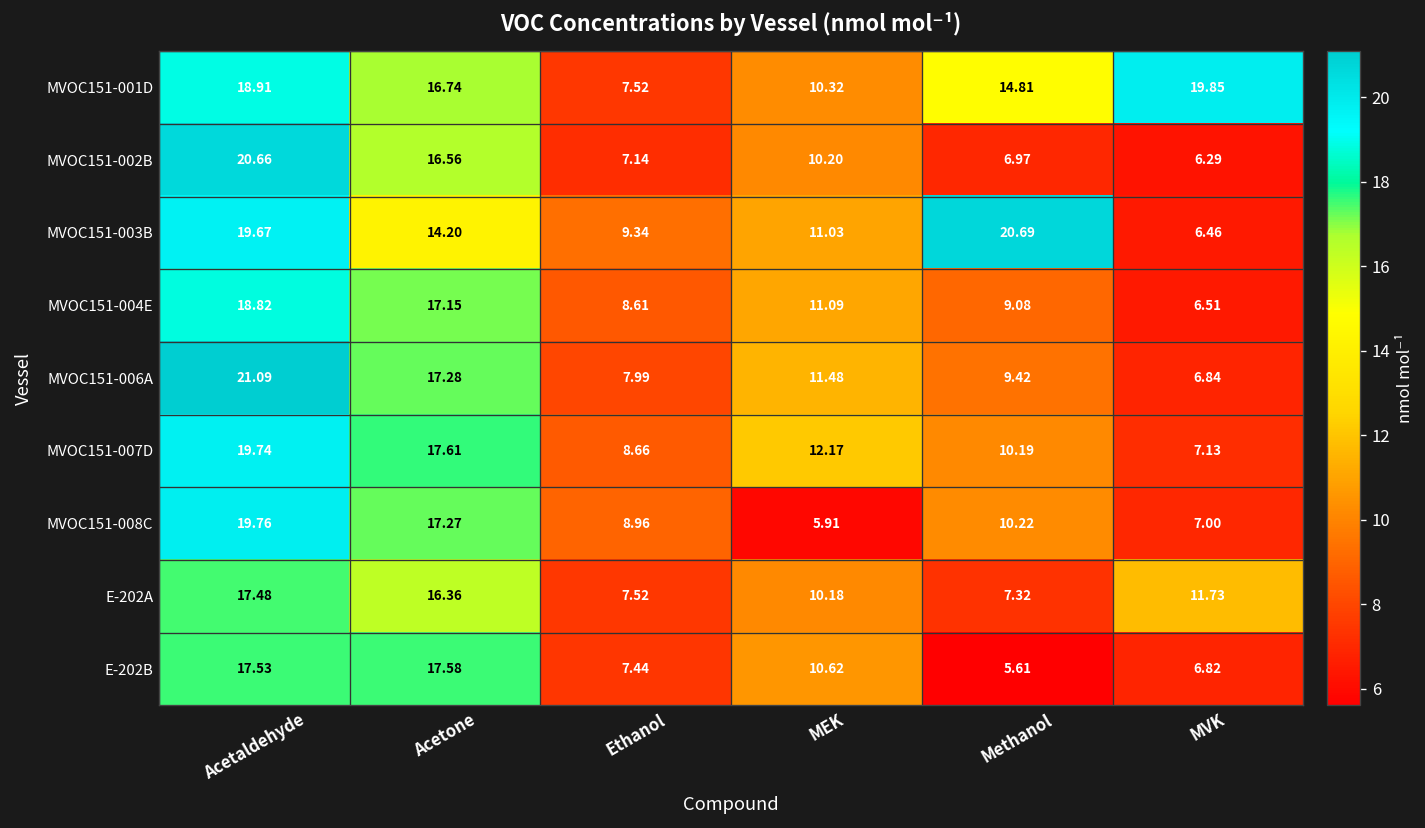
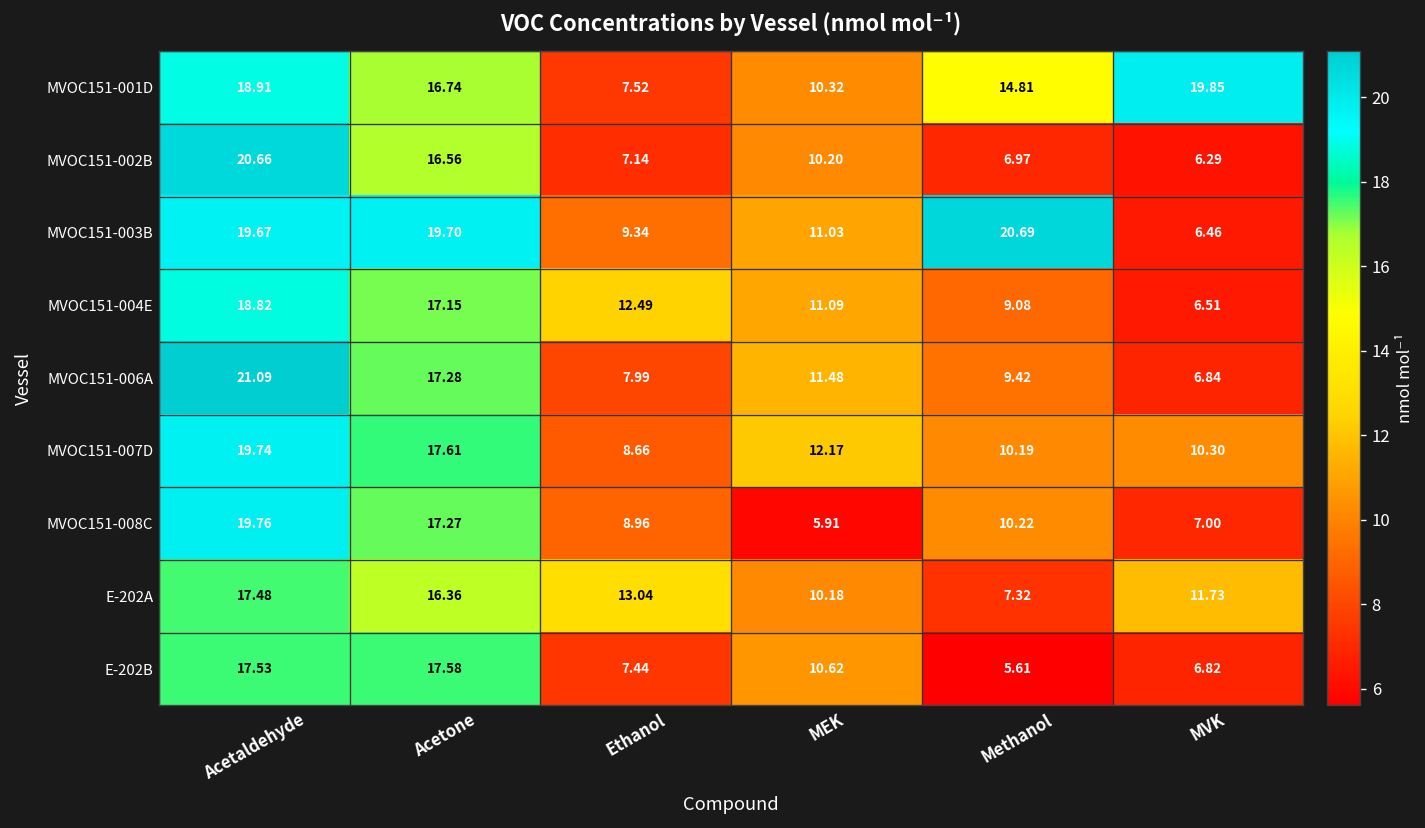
MVOC151-003B, Acetone: 14.20 -> 19.70
MVOC151-004E, Ethanol: 8.61 -> 12.49
MVOC151-007D, MVK: 7.13 -> 10.30
E-202A, Ethanol: 7.52 -> 13.04
